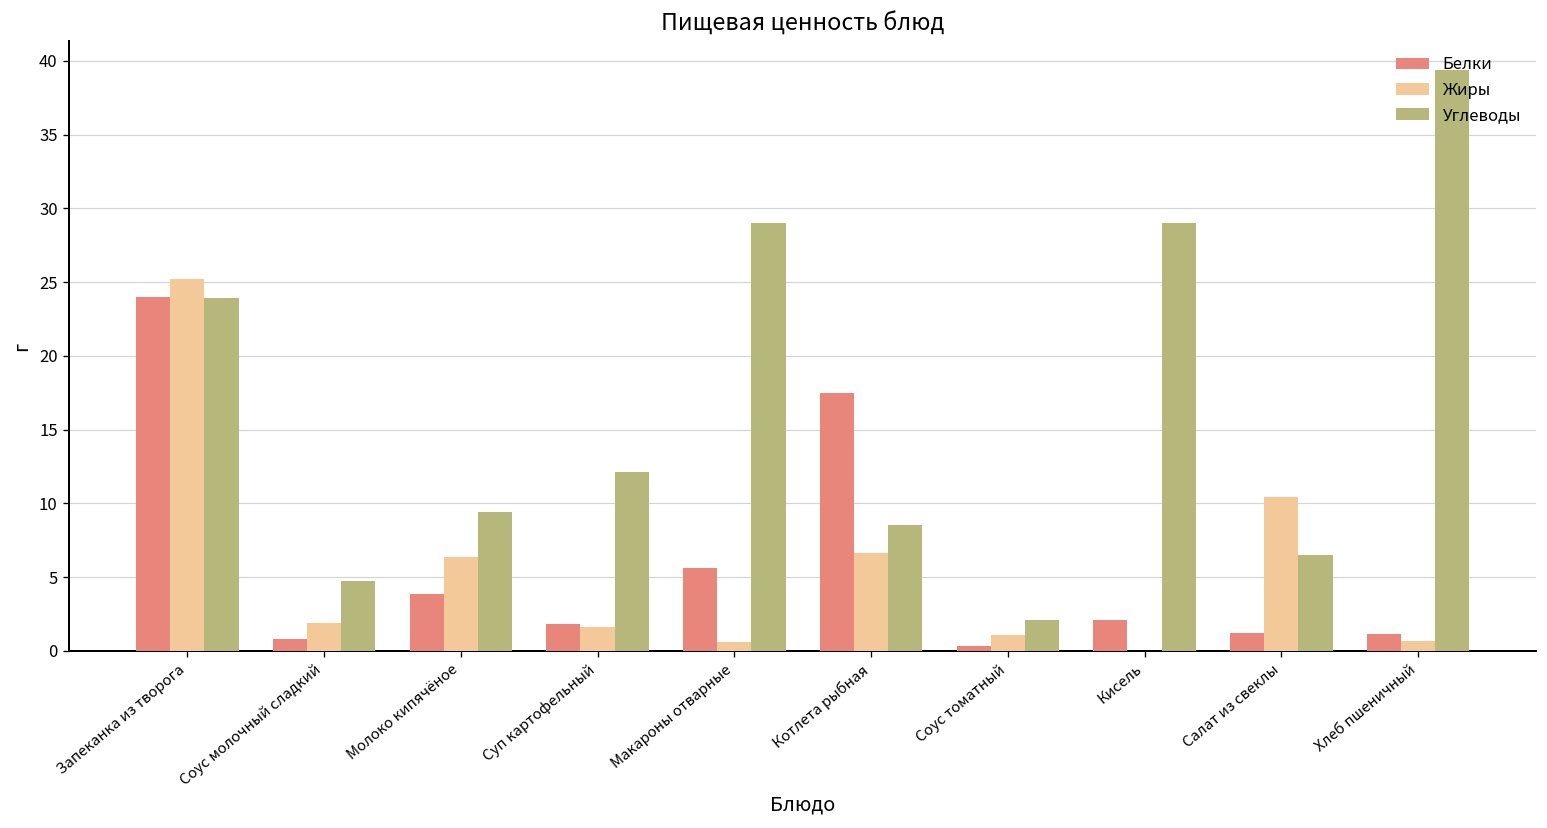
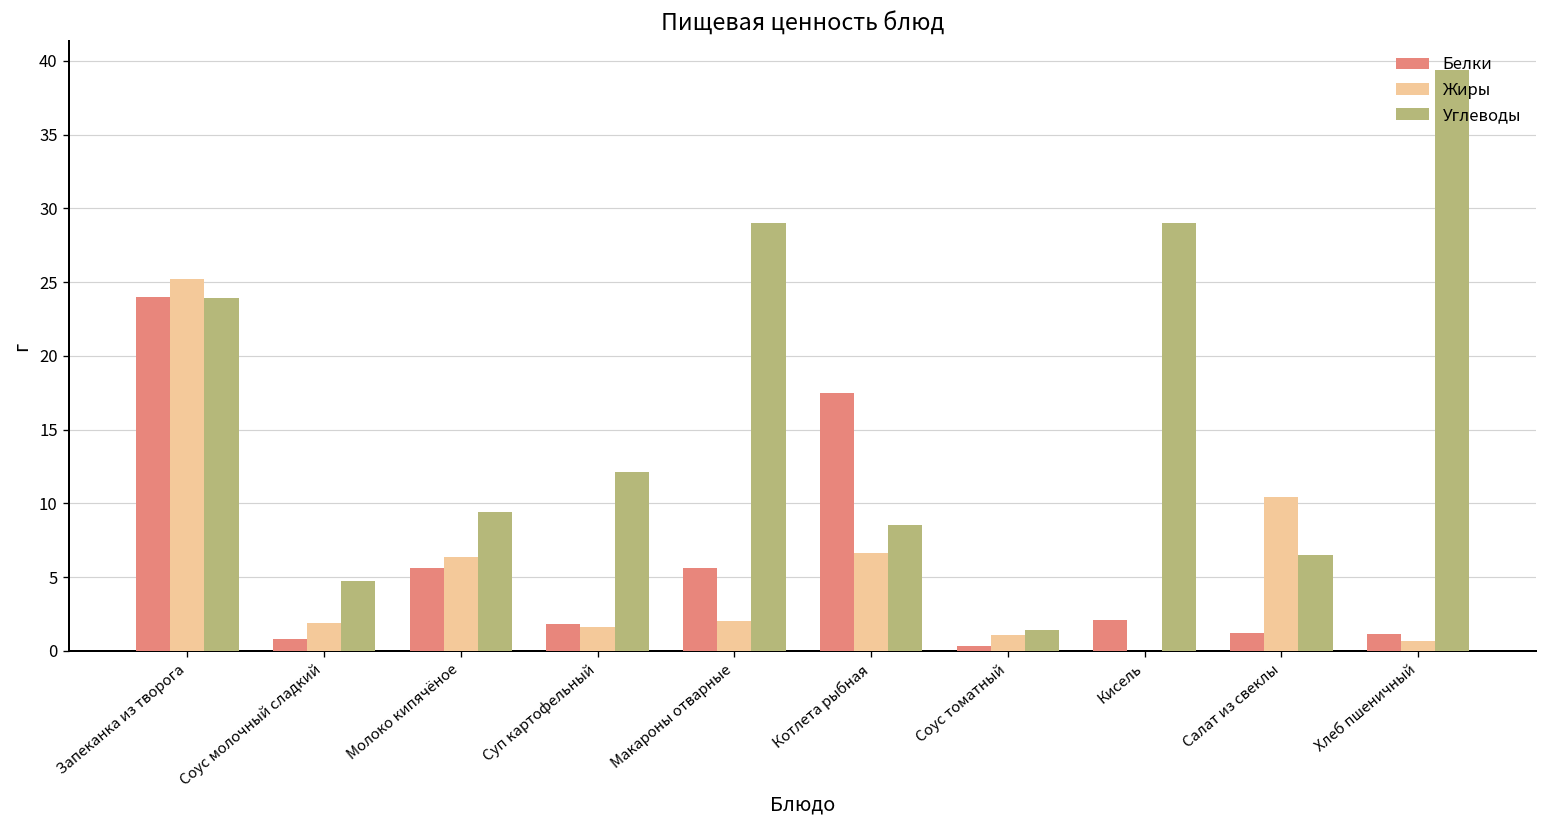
Белки, Молоко кипячёное: 3.9 -> 5.6
Жиры, Макароны отварные: 0.6 -> 2.0
Углеводы, Соус томатный: 2.1 -> 1.4
